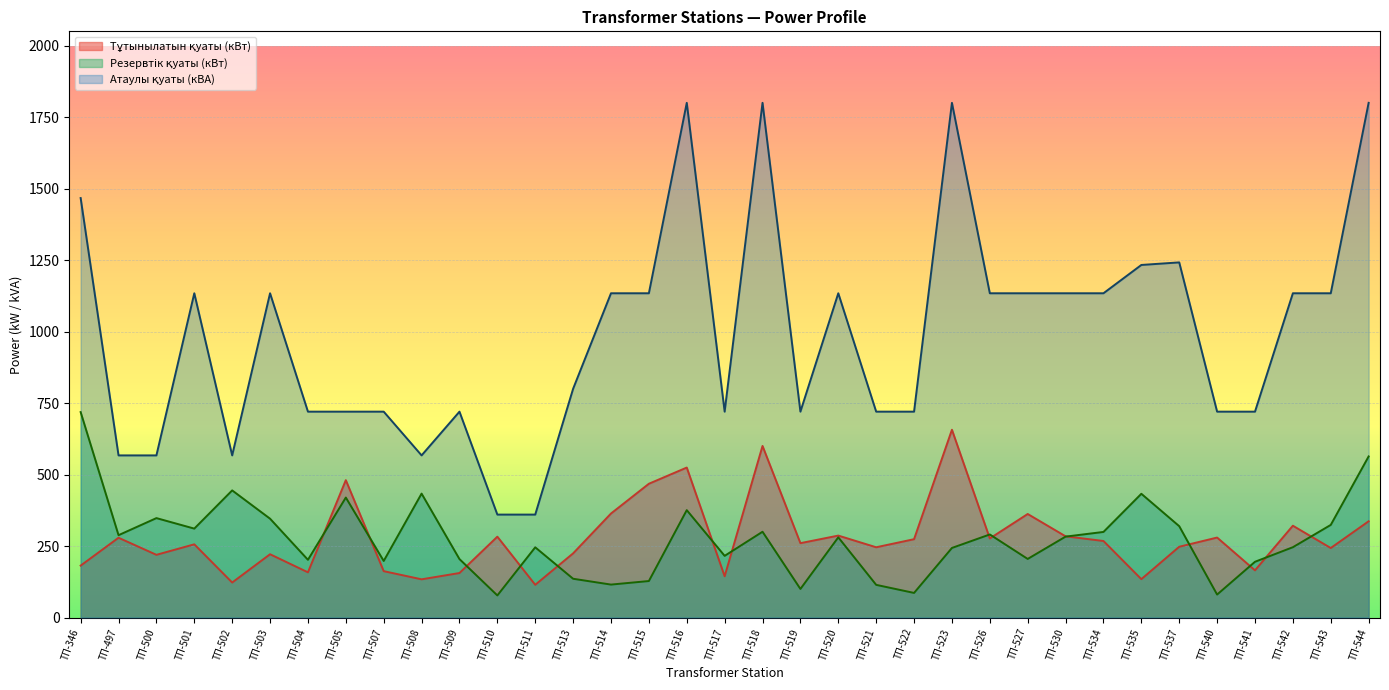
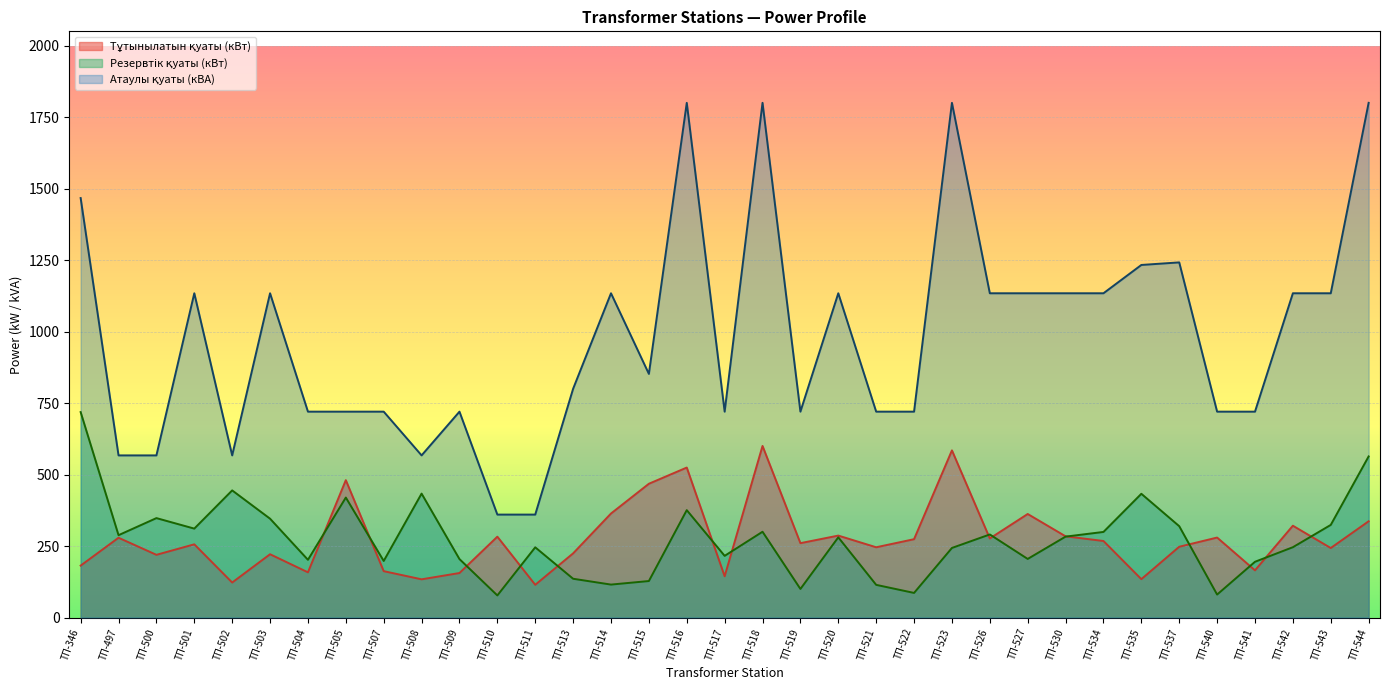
Атаулы қуаты (кВА), ТП-515: 1130 -> 850
Тұтынылатын қуаты (кВт), ТП-523: 660 -> 580
